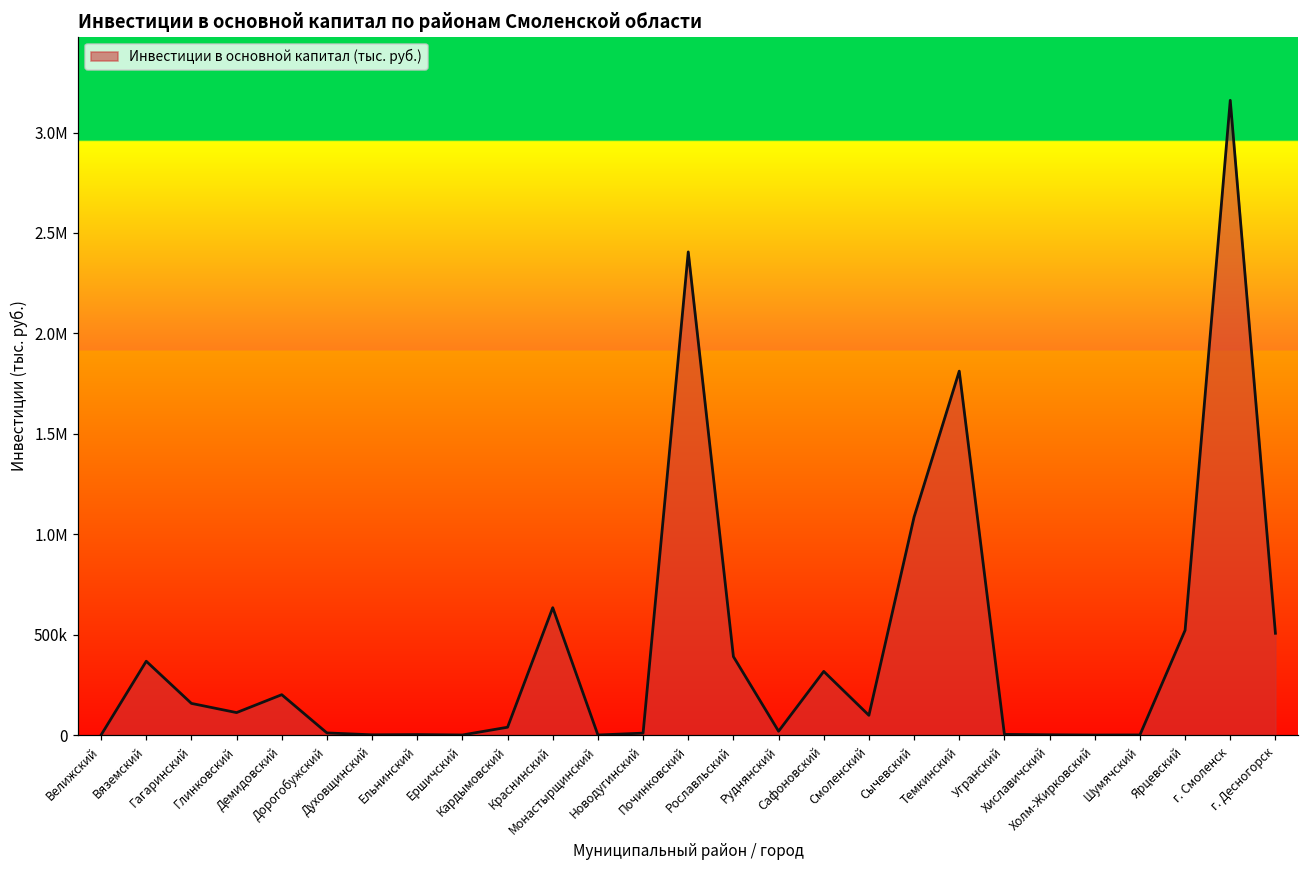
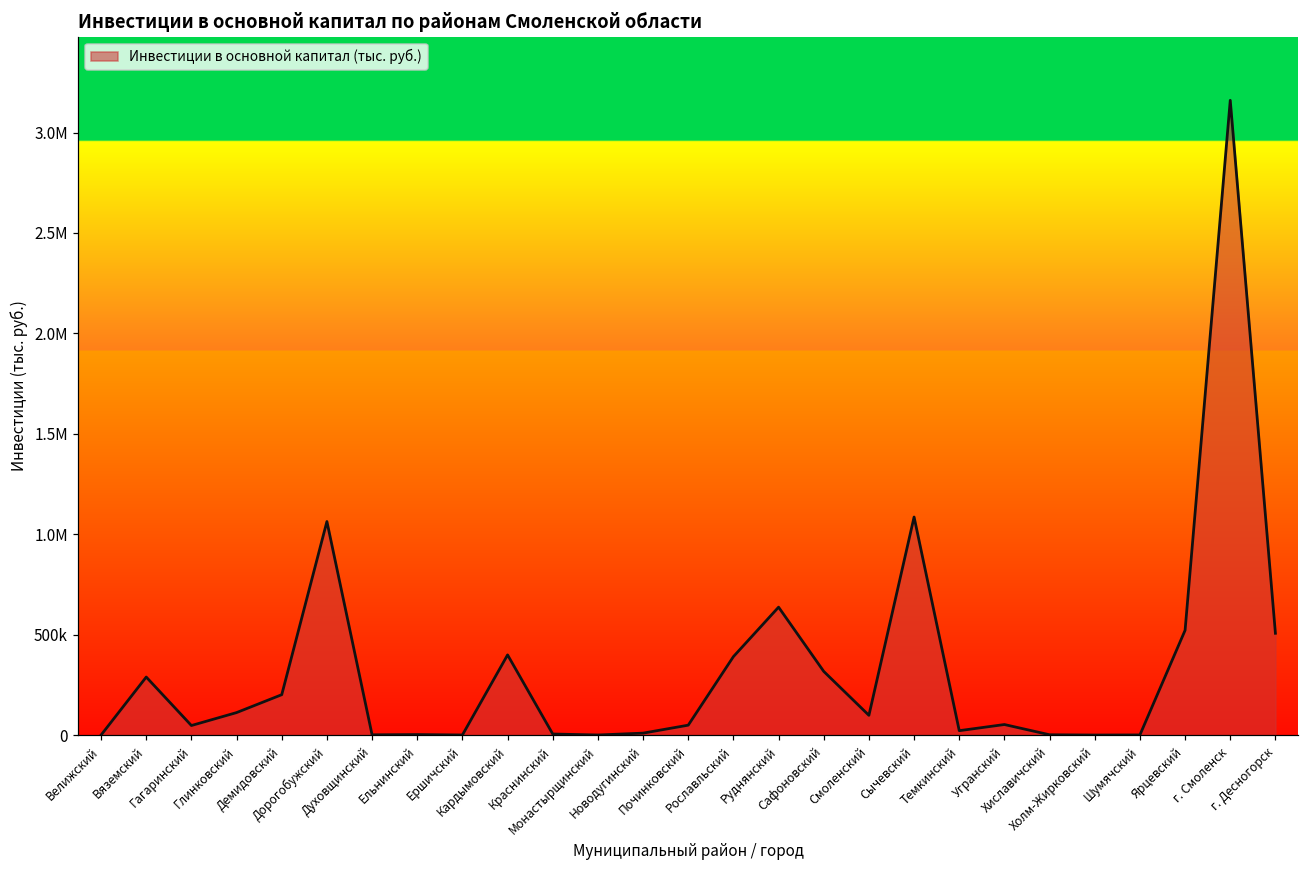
Вяземский: 370000 -> 290000
Гагаринский: 160000 -> 50000
Дорогобужский: 10000 -> 1060000
Кардымовский: 40000 -> 400000
Краснинский: 630000 -> 10000
Починковский: 2410000 -> 50000
Руднянский: 20000 -> 640000
Темкинский: 1810000 -> 20000
Угранский: 0 -> 50000
